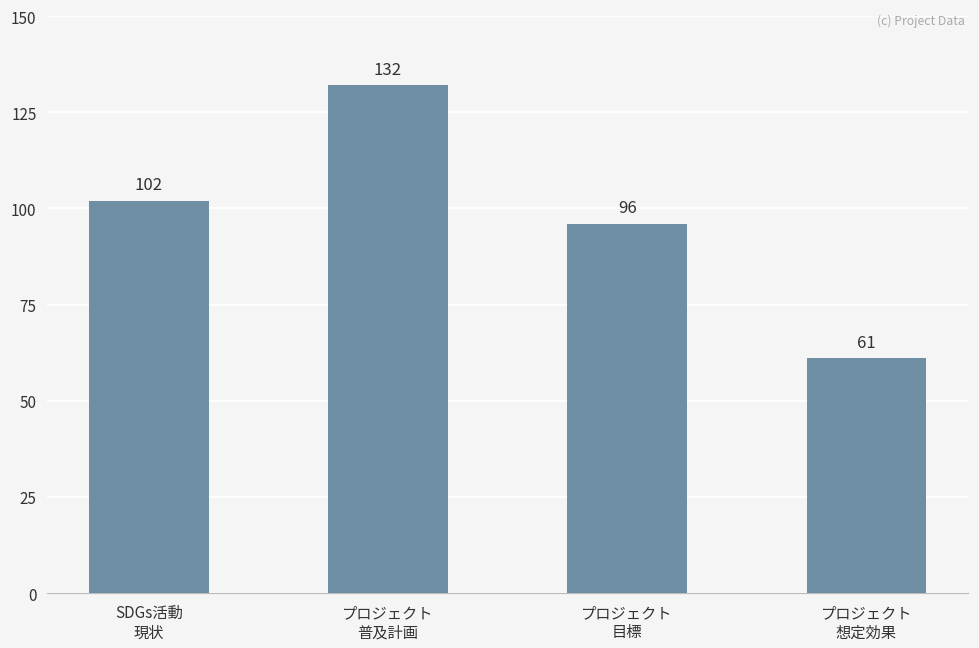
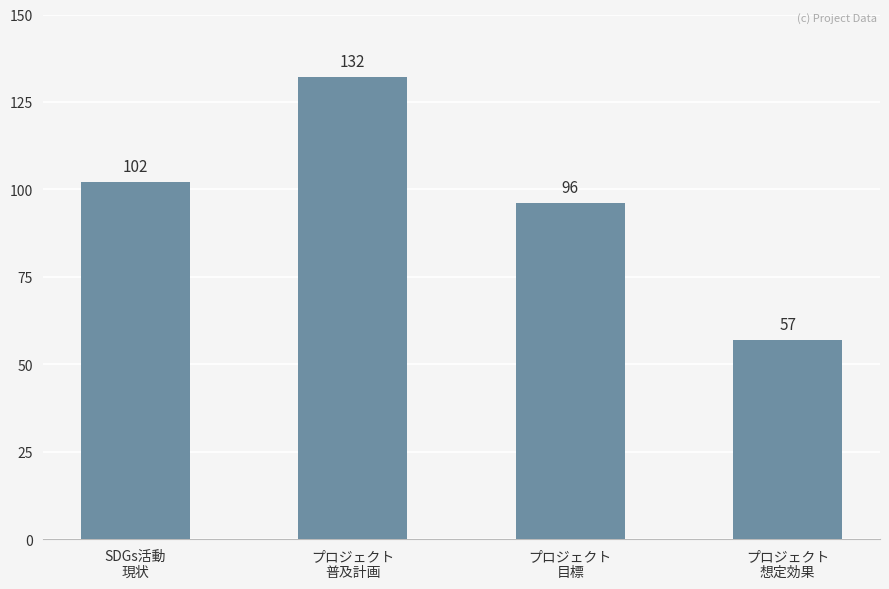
プロジェクト 想定効果: 61 -> 57
